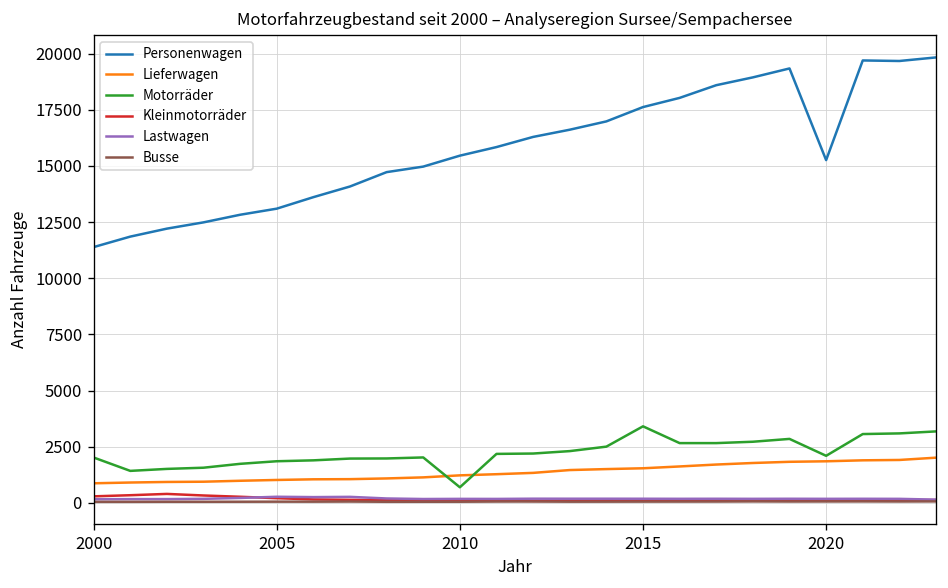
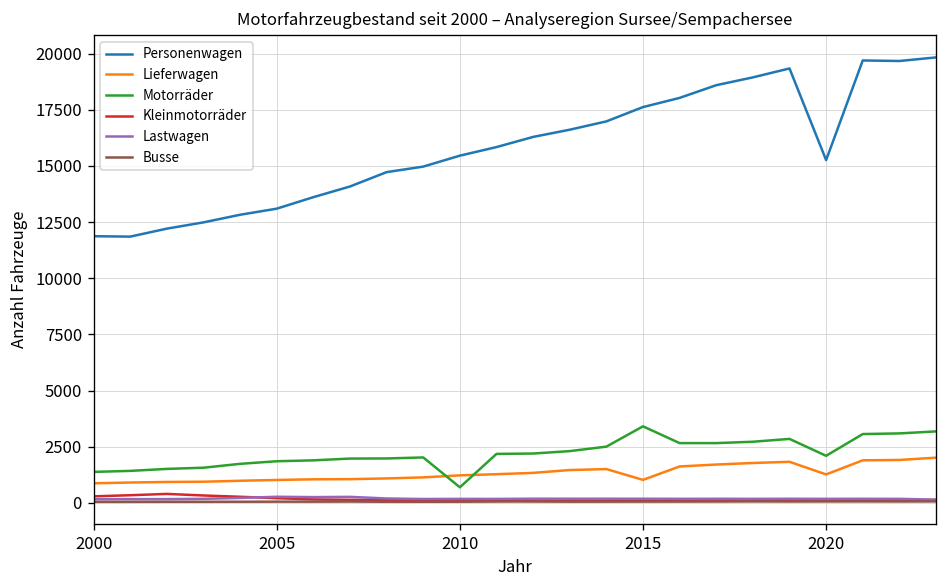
Personenwagen, 2000: 11400 -> 11900
Motorräder, 2000: 2000 -> 1400
Lieferwagen, 2015: 1500 -> 1000
Lieferwagen, 2020: 1900 -> 1300
